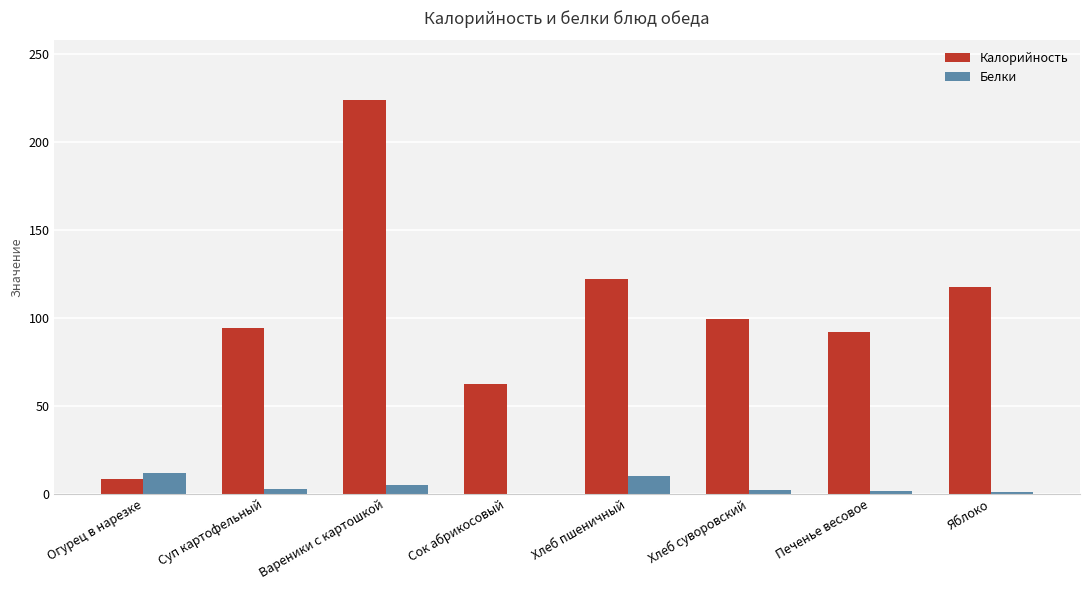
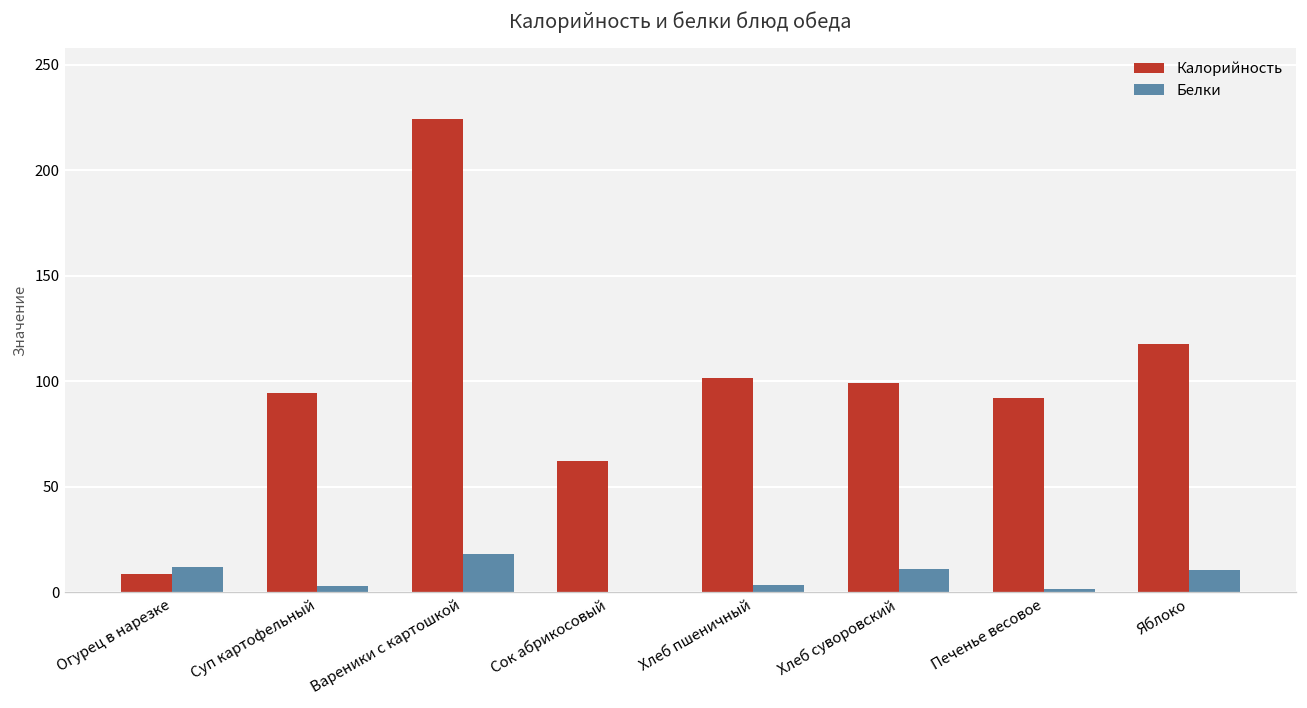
Белки, Вареники с картошкой: 5 -> 18
Калорийность, Хлеб пшеничный: 122 -> 102
Белки, Хлеб пшеничный: 10 -> 3
Белки, Хлеб суворовский: 2 -> 11
Белки, Яблоко: 1 -> 11
